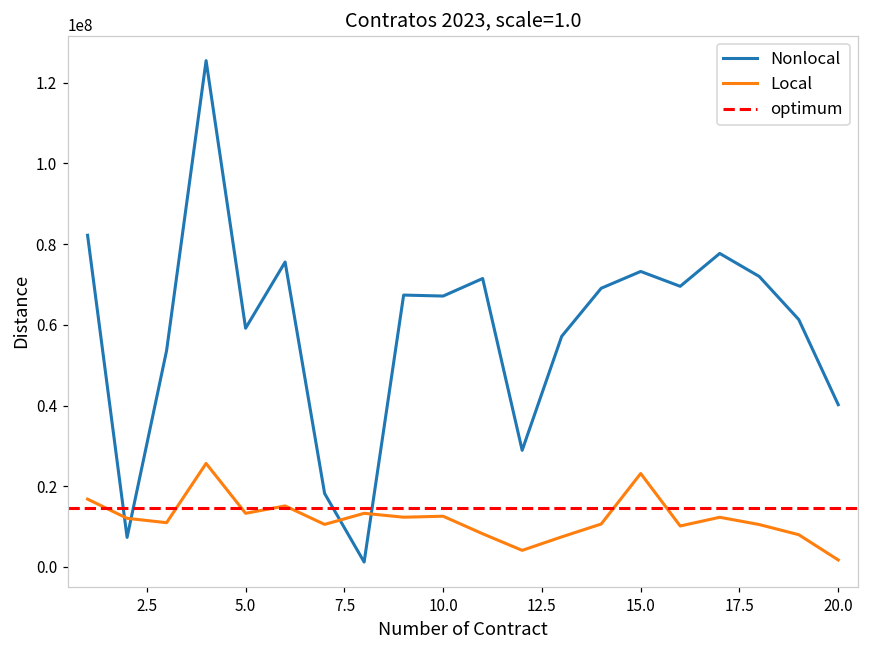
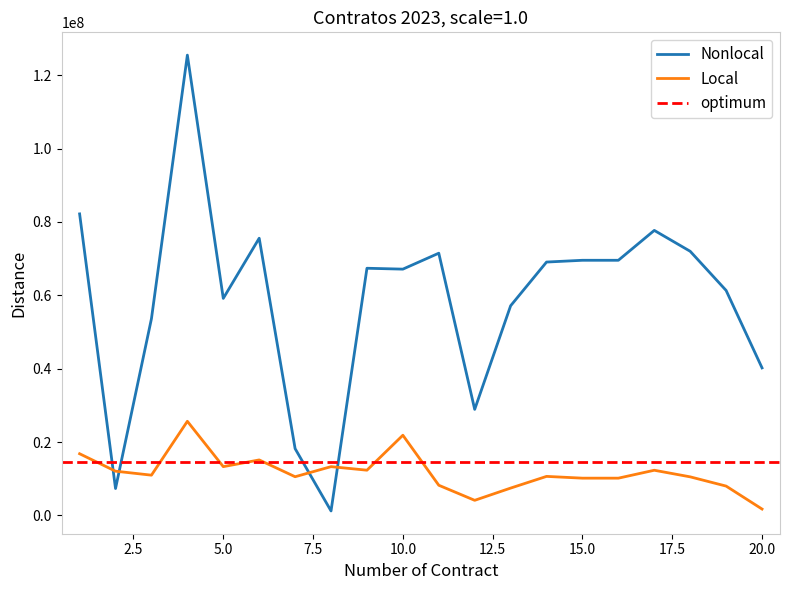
Local, 10.0: 13000000 -> 22000000
Nonlocal, 15.0: 73000000 -> 70000000
Local, 15.0: 23000000 -> 10000000
